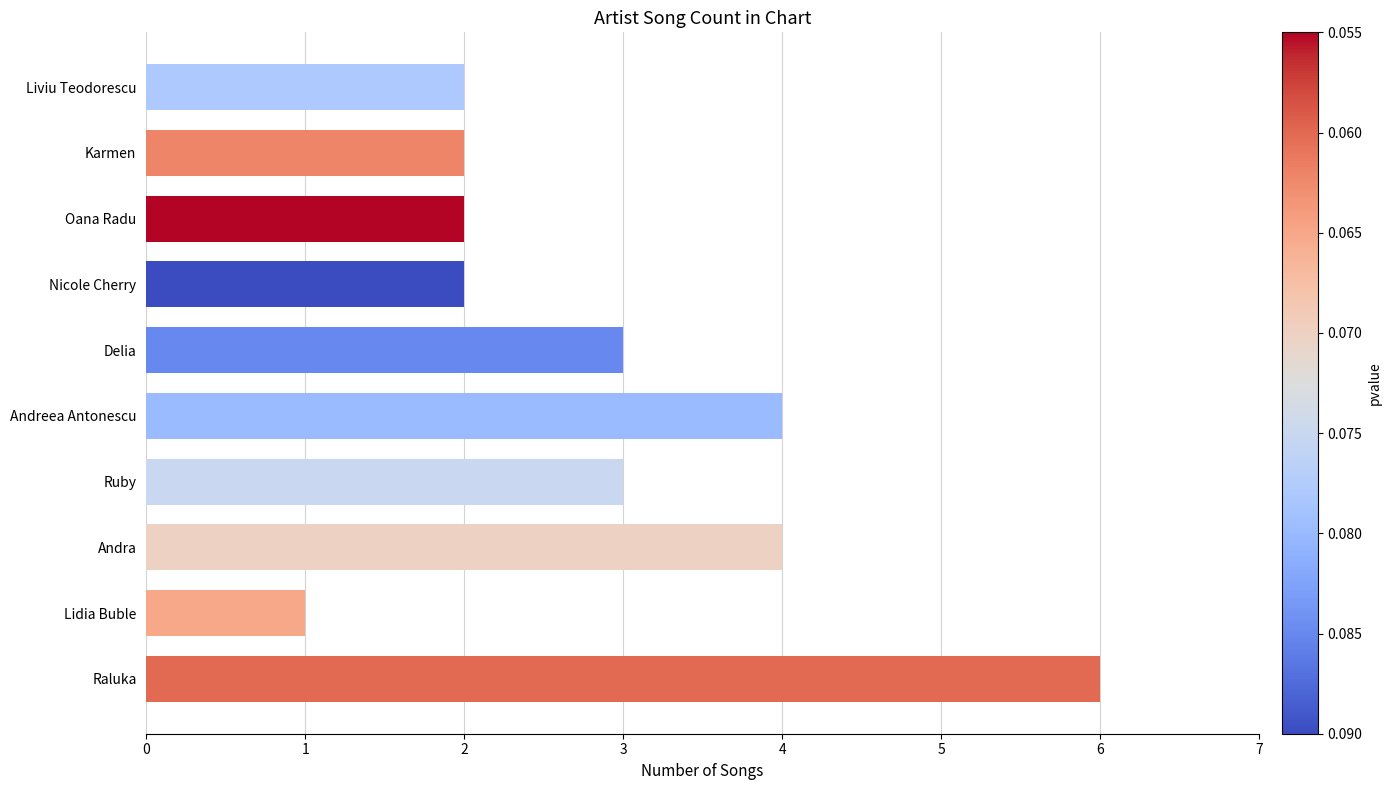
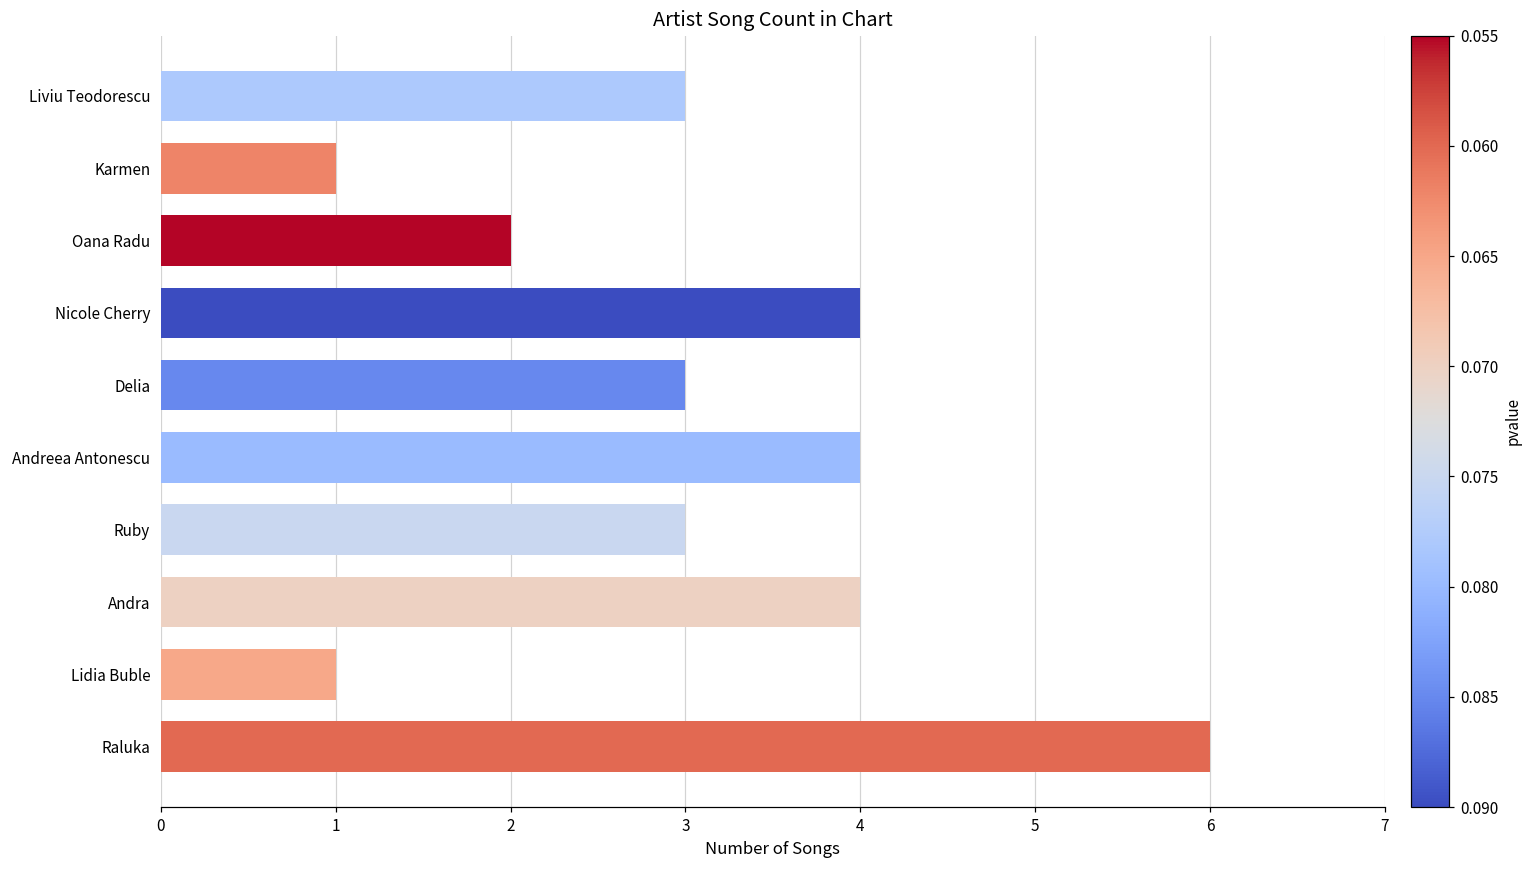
Liviu Teodorescu: 2 -> 3
Karmen: 2 -> 1
Nicole Cherry: 2 -> 4
